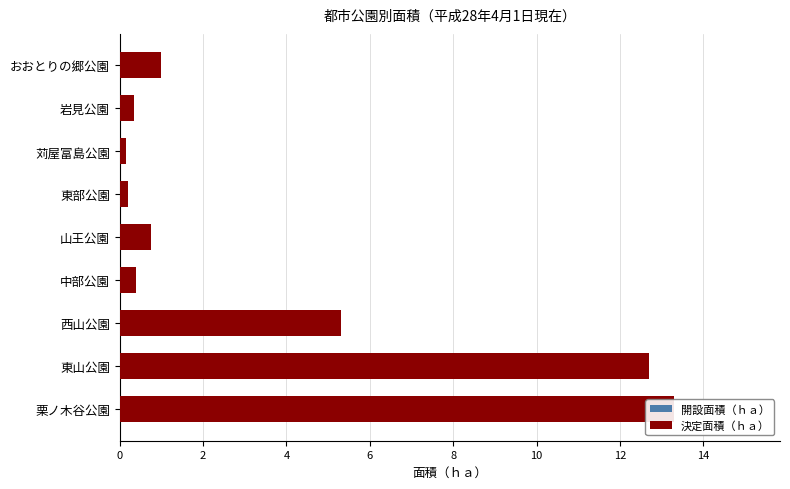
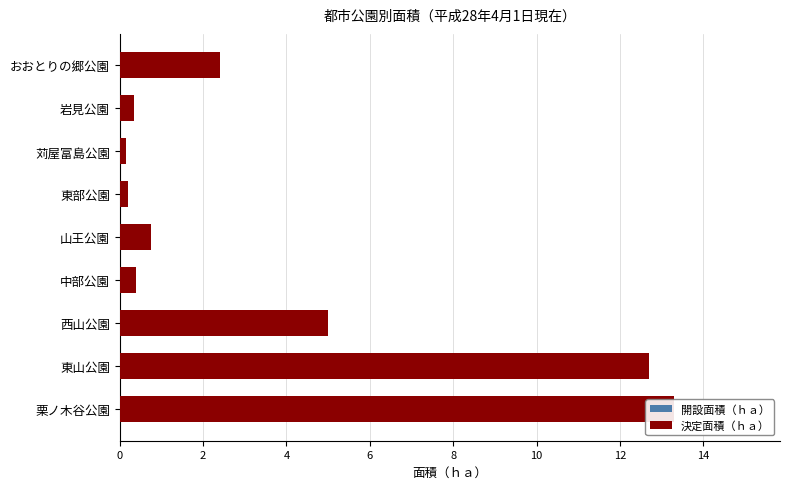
決定面積（ｈａ）, おおとりの郷公園: 1.0 -> 2.4
決定面積（ｈａ）, 西山公園: 5.3 -> 5.0
